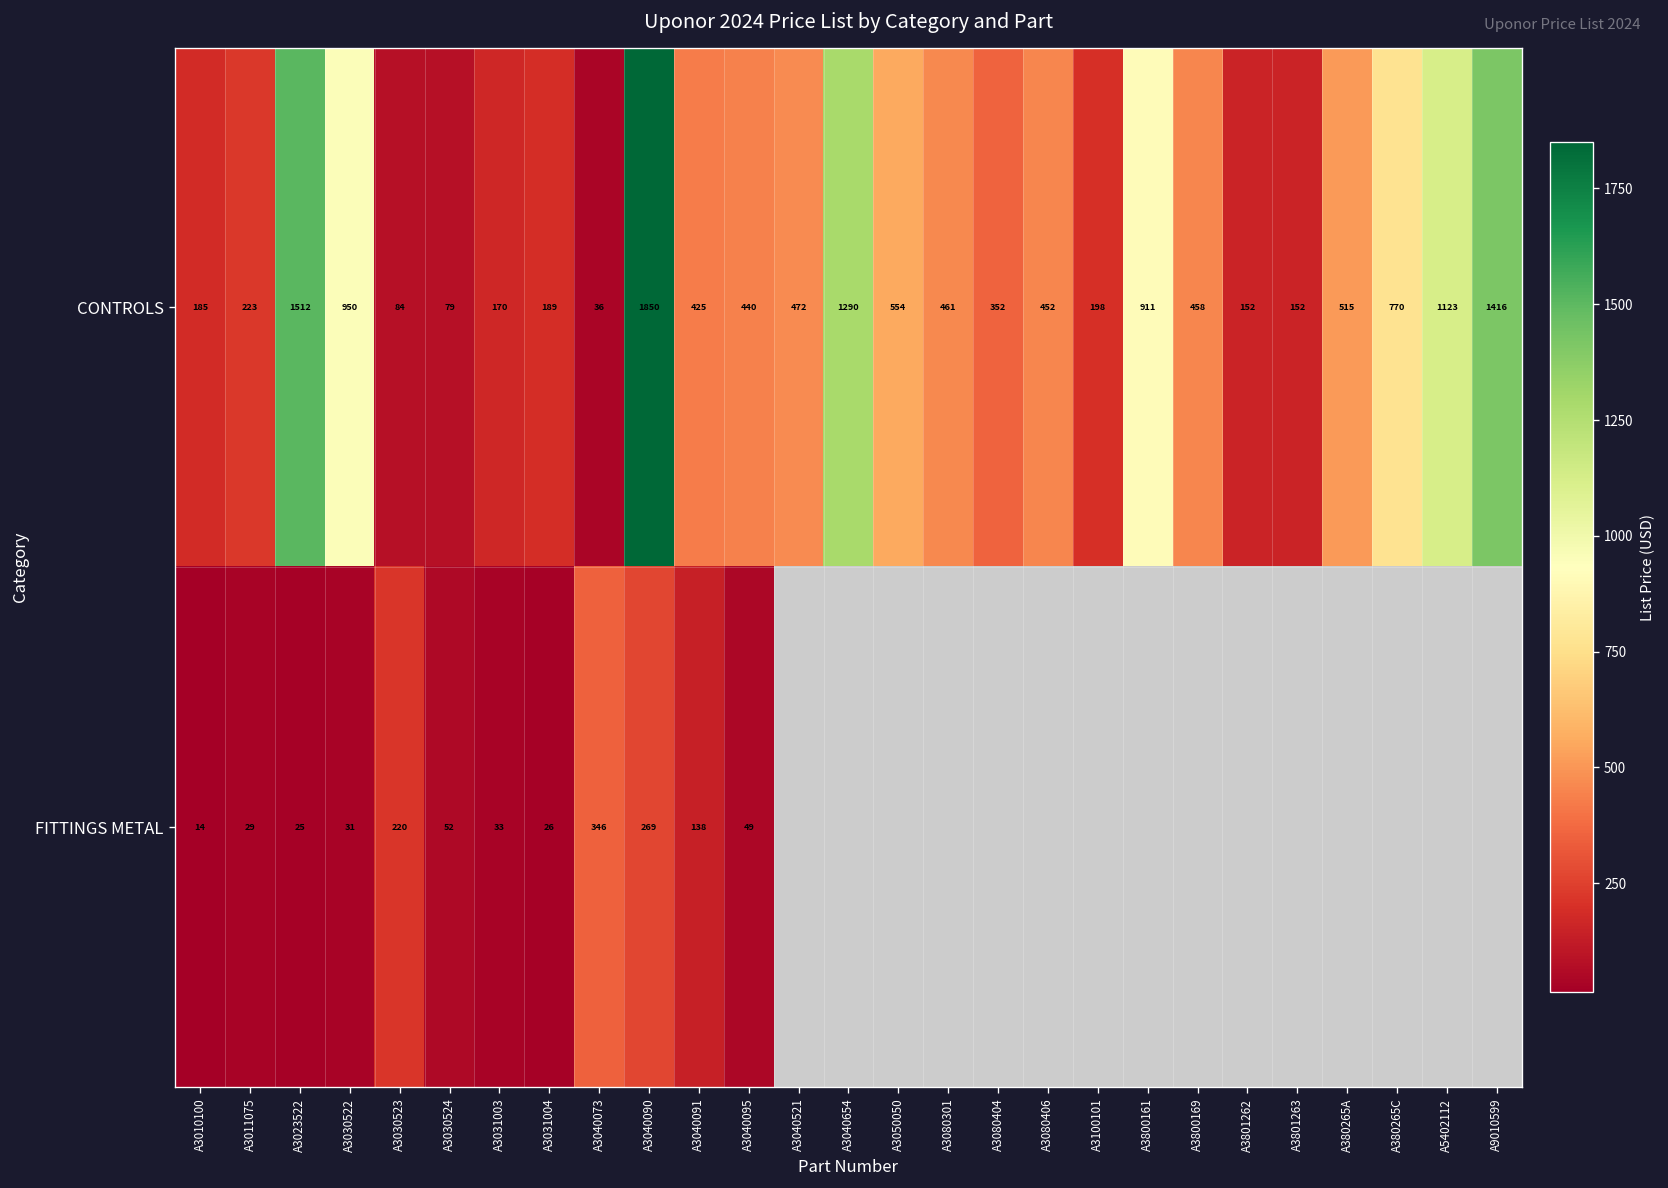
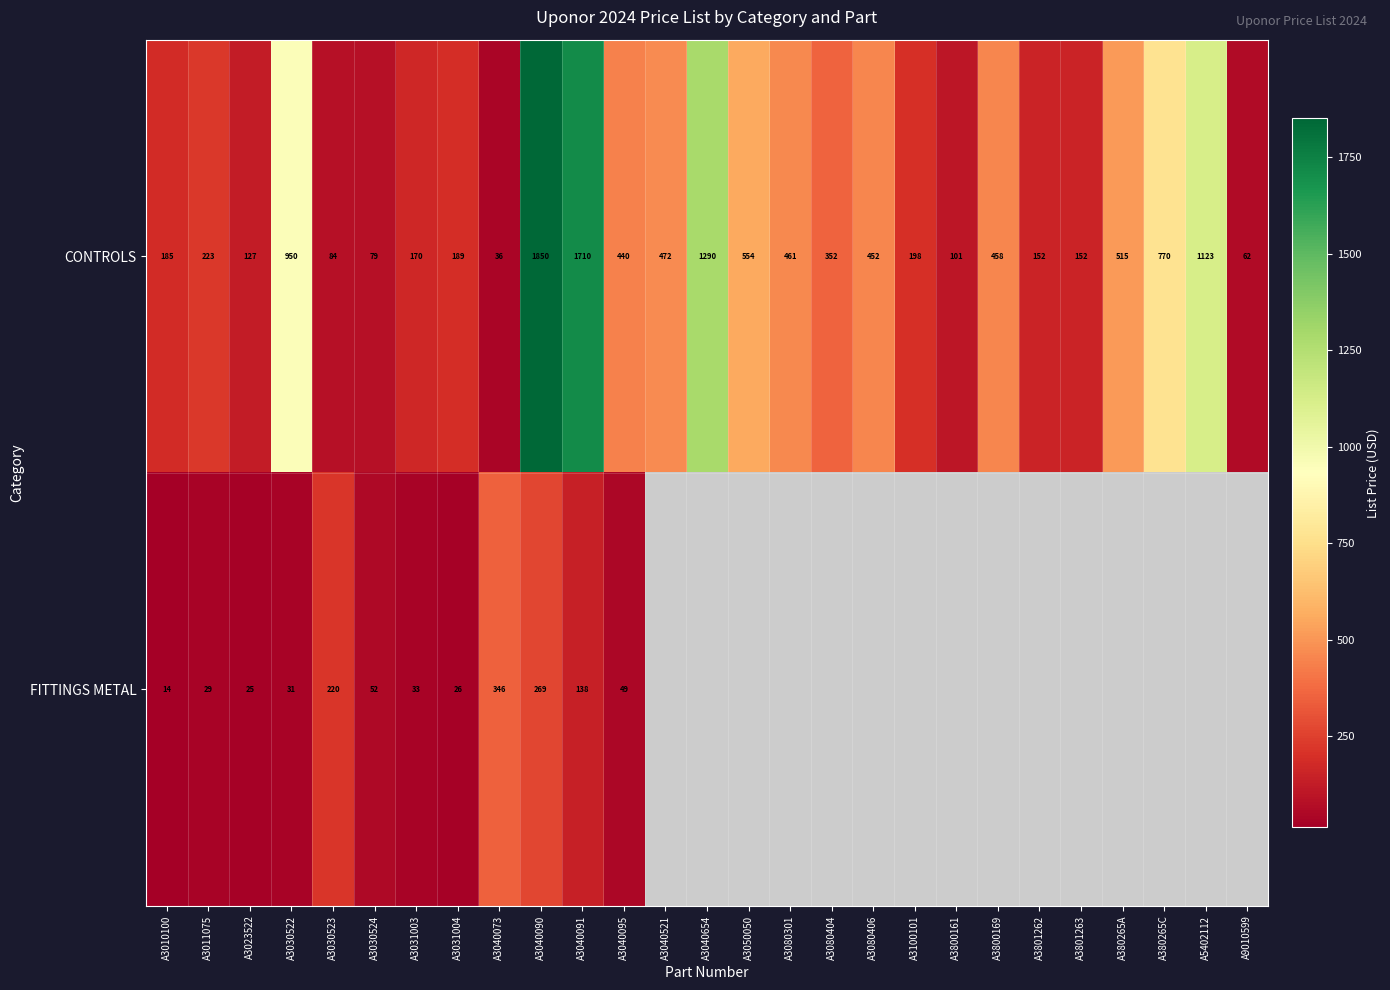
CONTROLS, A3023522: 1512 -> 127
CONTROLS, A3040091: 425 -> 1710
CONTROLS, A3800161: 911 -> 101
CONTROLS, A9010599: 1416 -> 62
